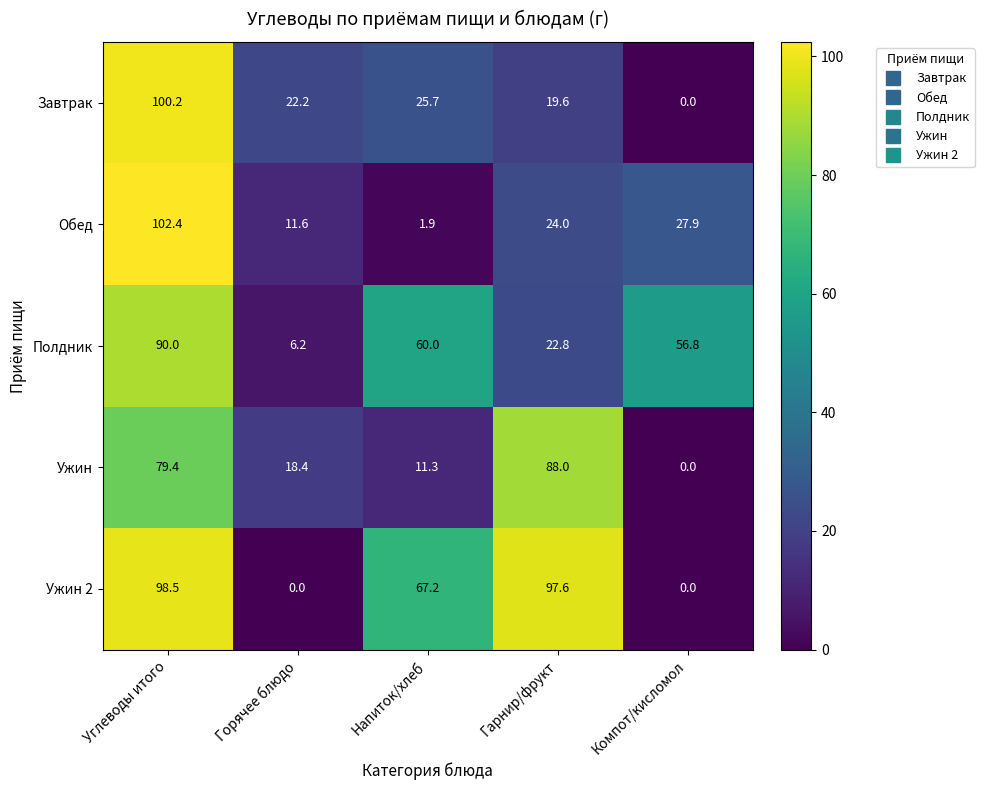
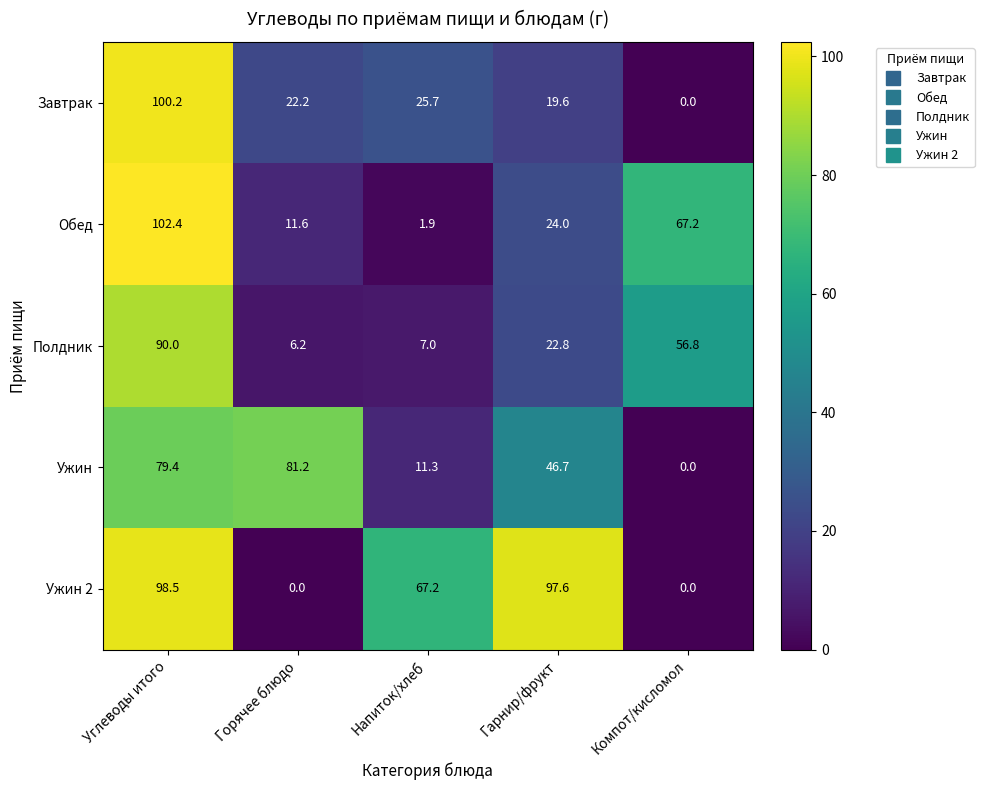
Обед, Компот/кисломол: 27.9 -> 67.2
Полдник, Напиток/хлеб: 60.0 -> 7.0
Ужин, Горячее блюдо: 18.4 -> 81.2
Ужин, Гарнир/фрукт: 88.0 -> 46.7
